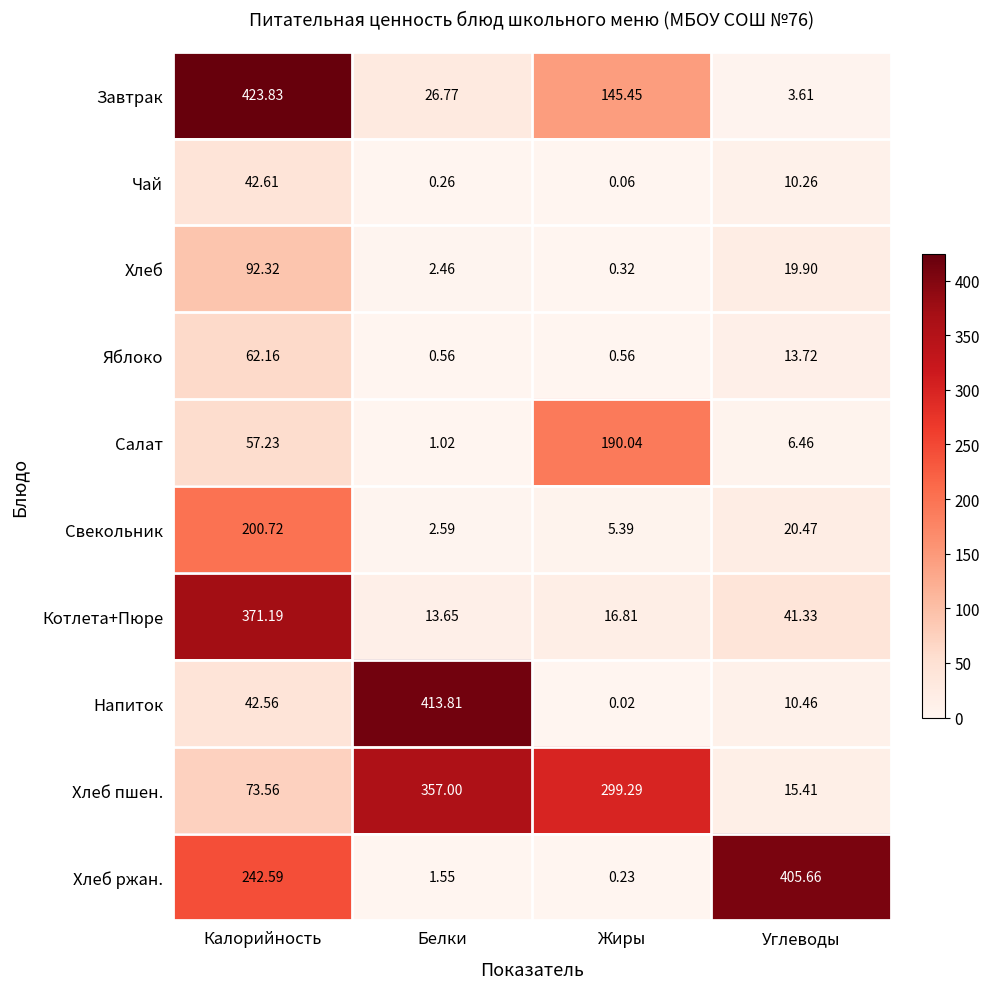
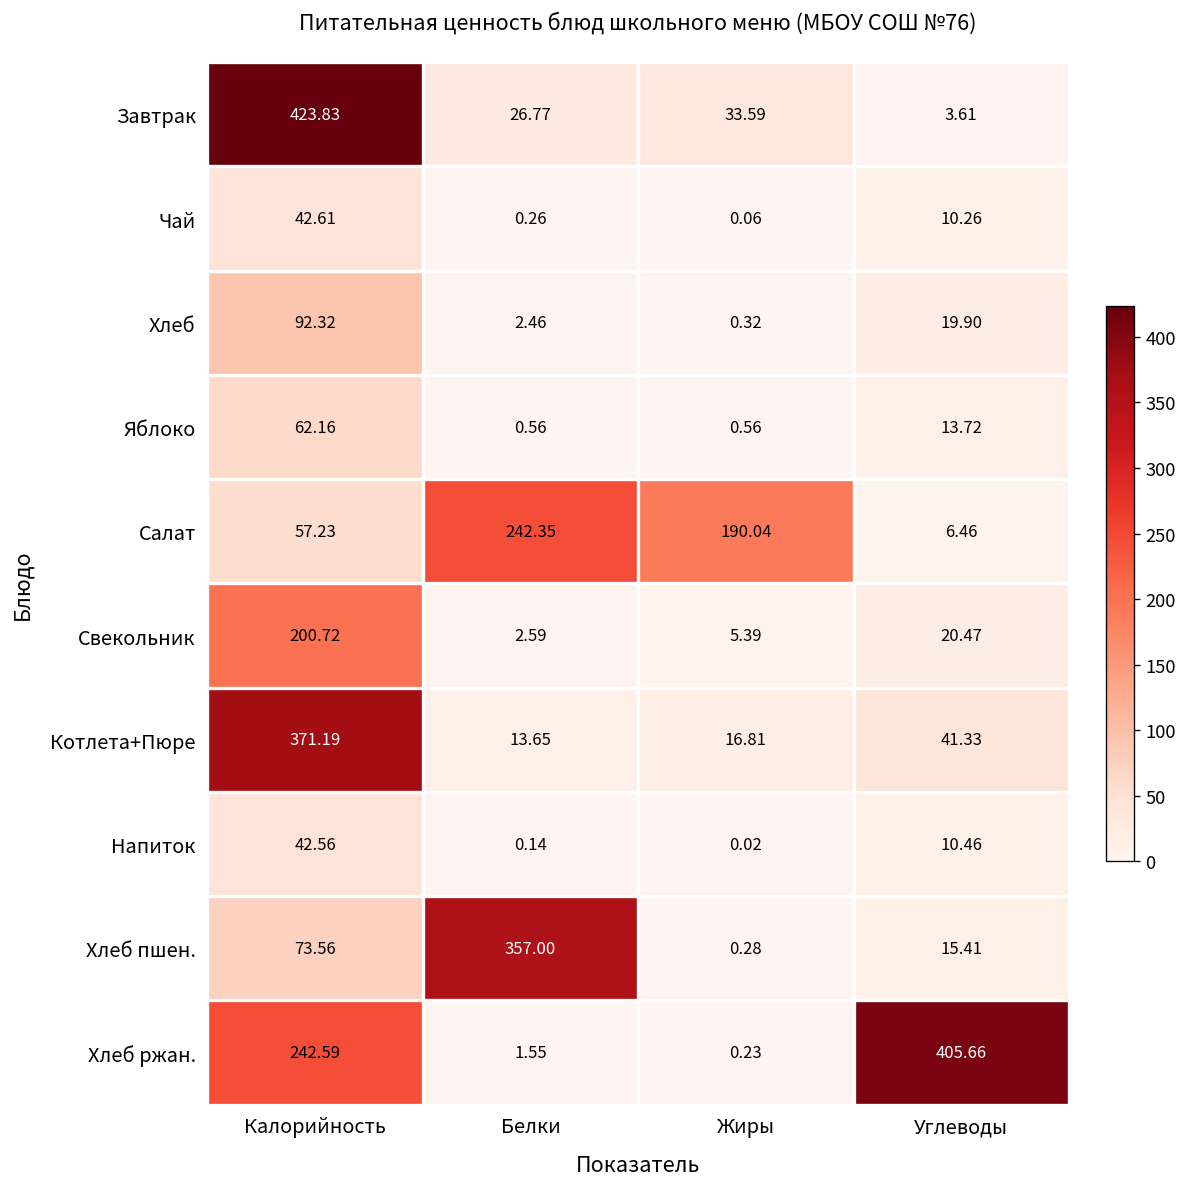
Завтрак, Жиры: 145.45 -> 33.59
Салат, Белки: 1.02 -> 242.35
Напиток, Белки: 413.81 -> 0.14
Хлеб пшен., Жиры: 299.29 -> 0.28
